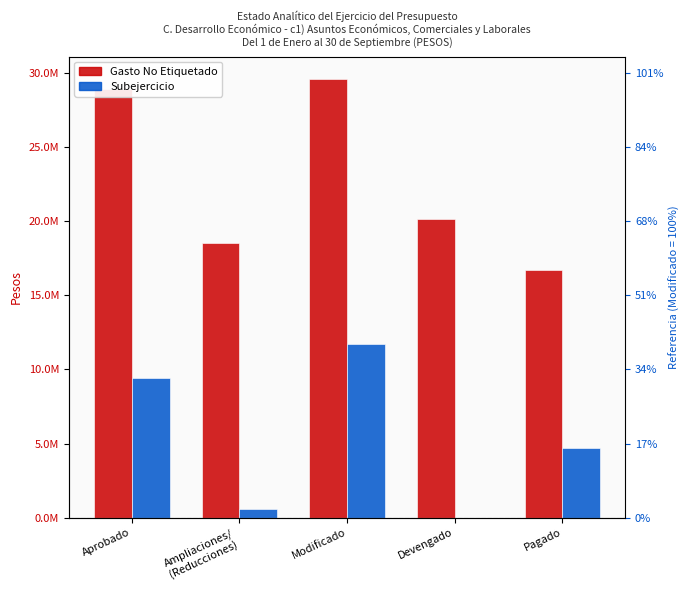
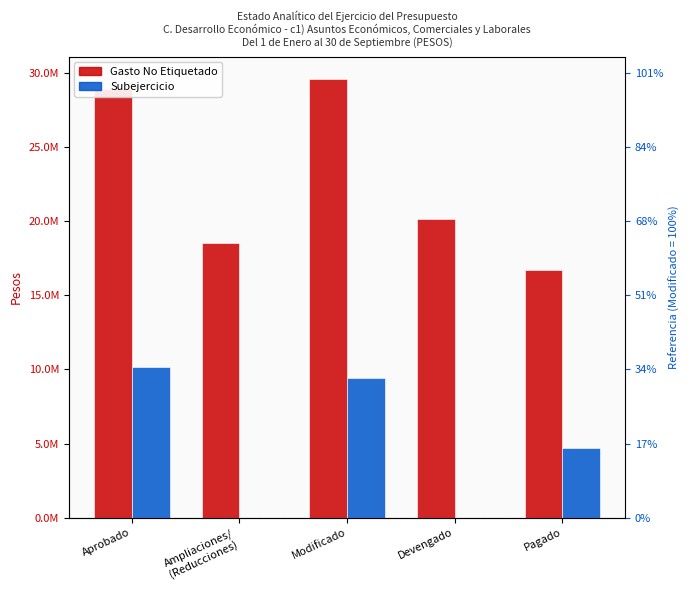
Subejercicio, Aprobado: 9400000 -> 10200000
Subejercicio, Ampliaciones/ (Reducciones): 600000 -> 0
Subejercicio, Modificado: 11700000 -> 9400000
